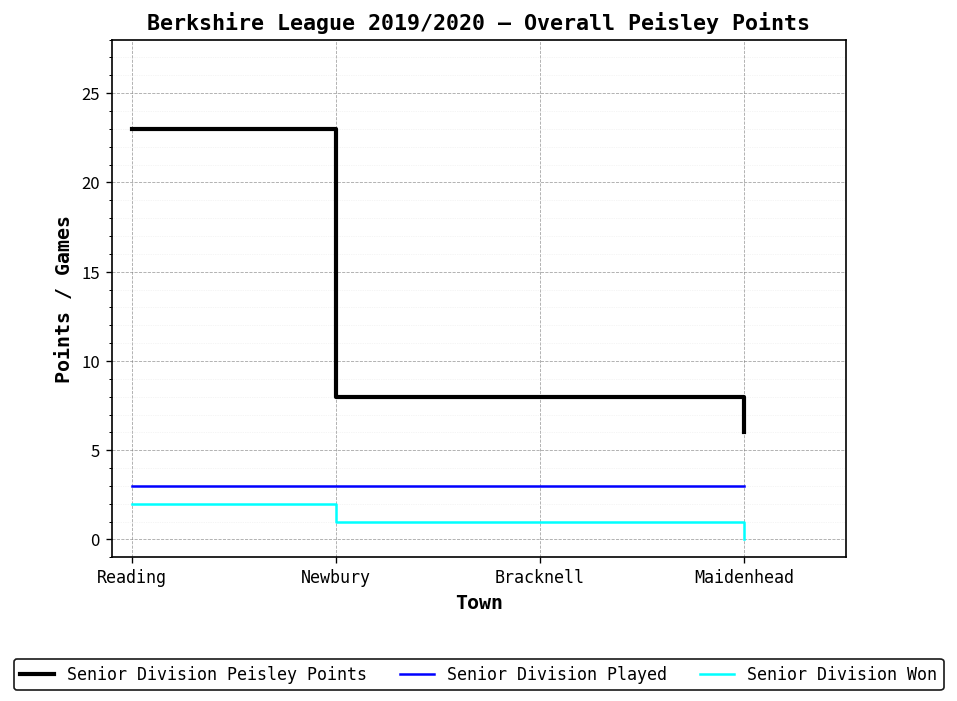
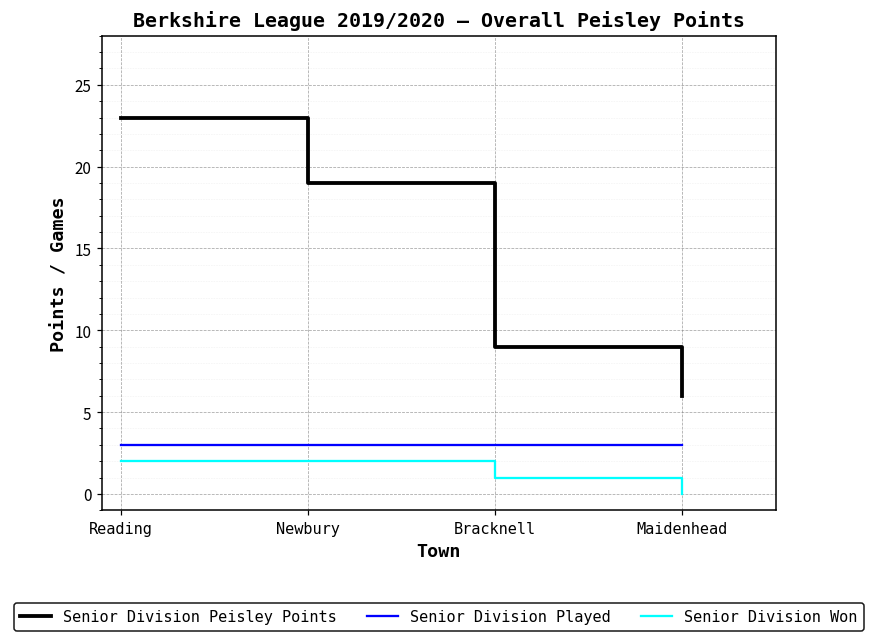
Senior Division Peisley Points, Newbury: 8 -> 19
Senior Division Won, Newbury: 1 -> 2
Senior Division Peisley Points, Bracknell: 8 -> 9
